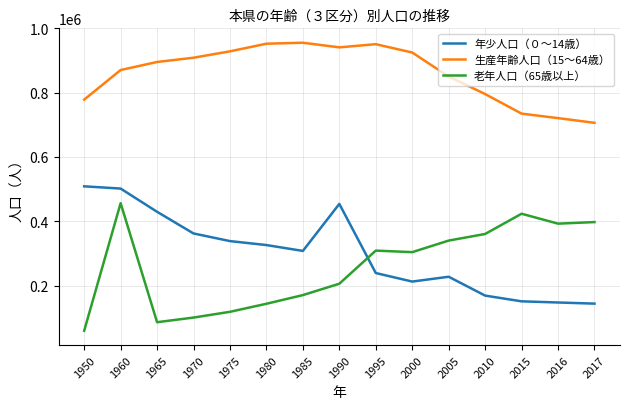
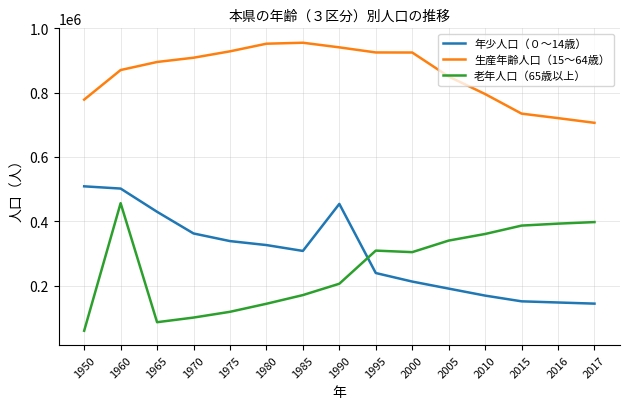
生産年齢人口（15～64歳）, 1995: 950000 -> 930000
年少人口（０～14歳）, 2005: 230000 -> 190000
老年人口（65歳以上）, 2015: 420000 -> 390000
